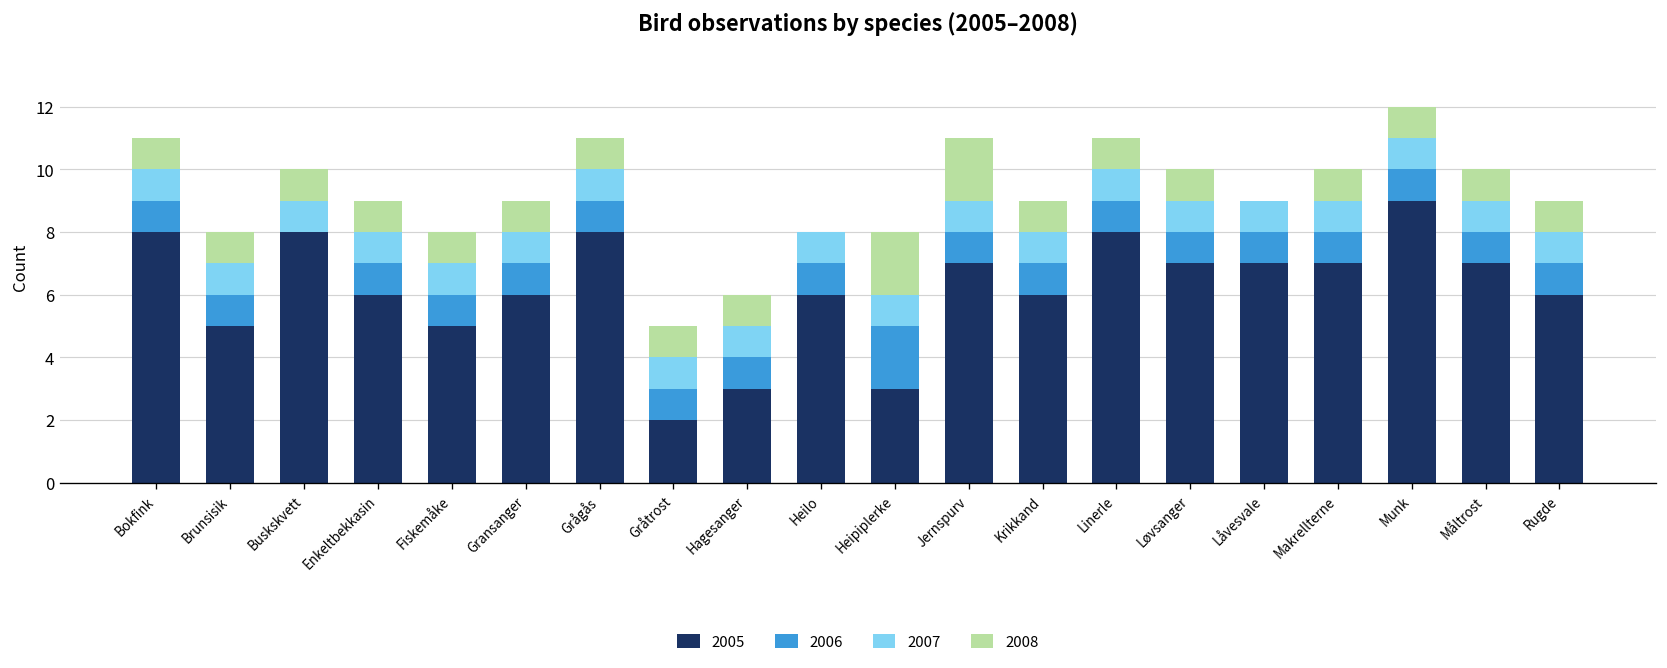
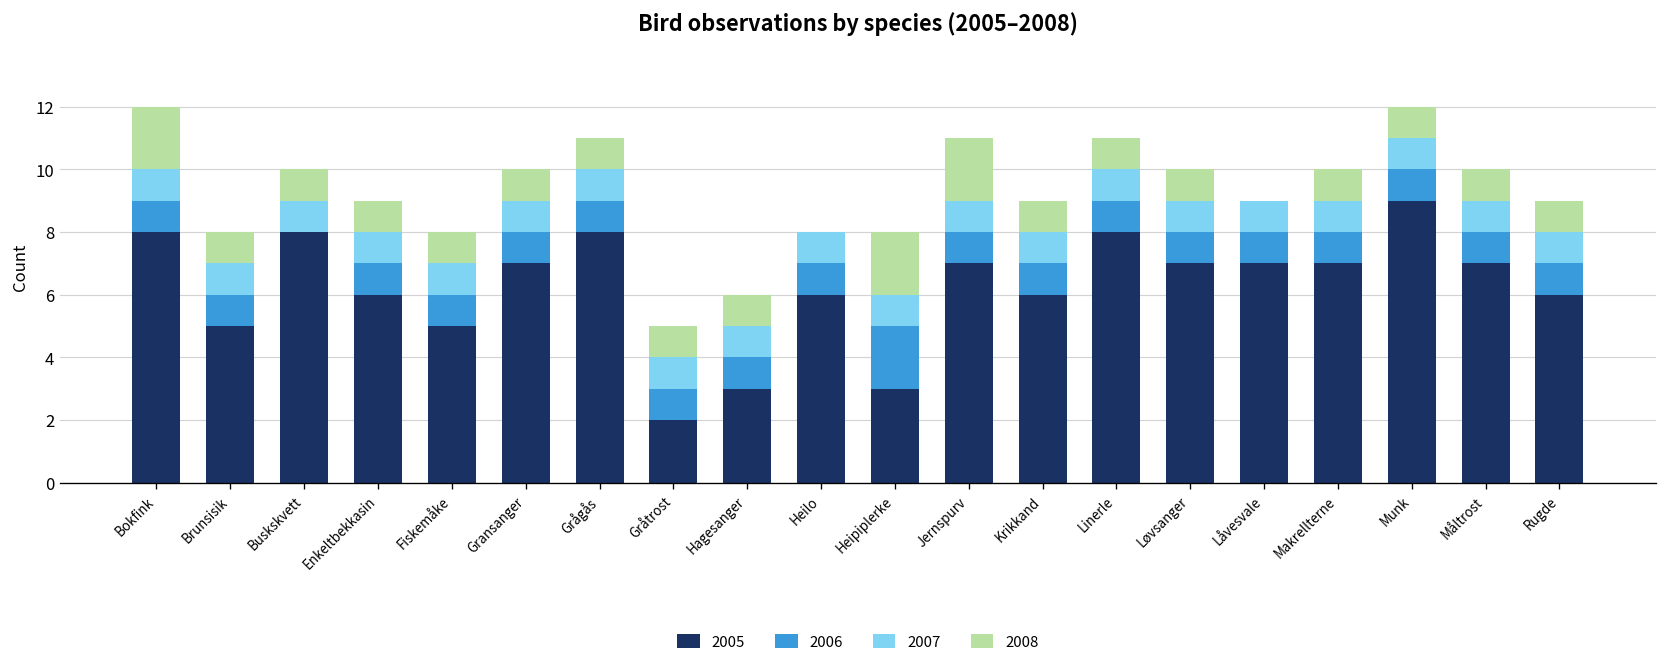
2008, Bokfink: 1 -> 2
2005, Gransanger: 6 -> 7
